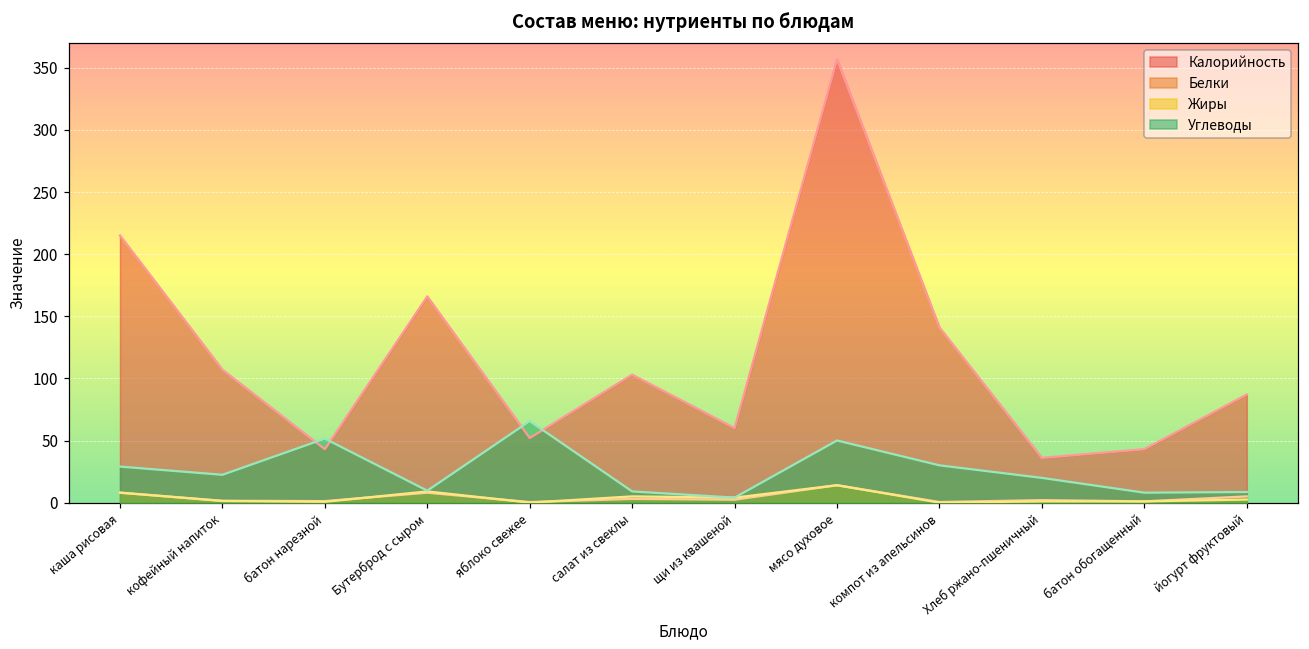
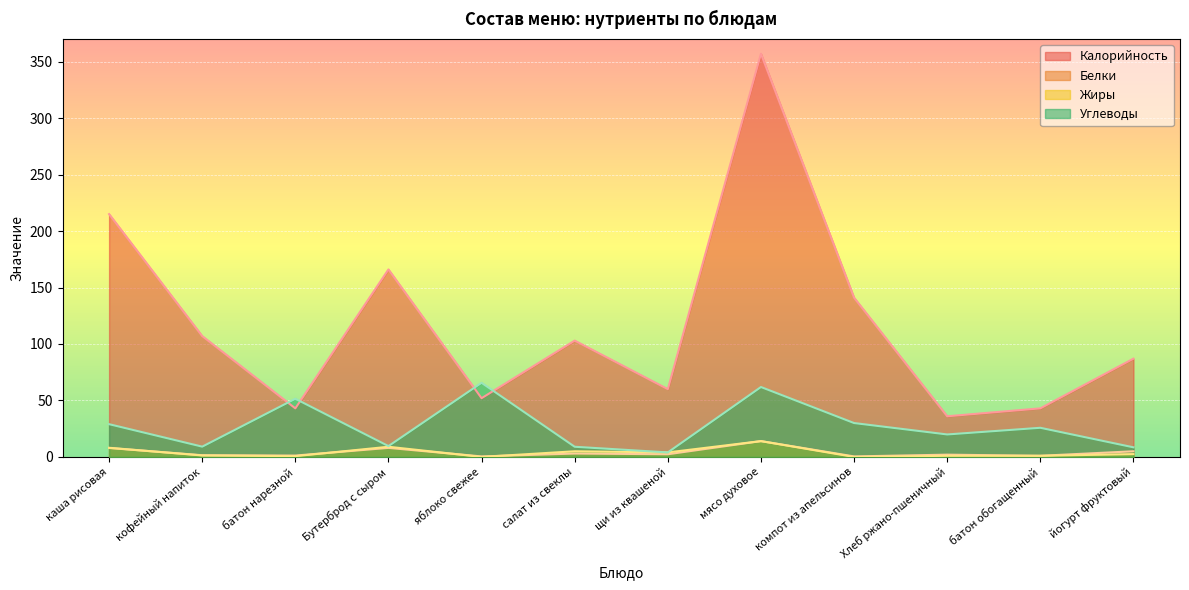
Углеводы, кофейный напиток: 22 -> 9
Углеводы, мясо духовое: 50 -> 62
Углеводы, батон обогащенный: 8 -> 26
